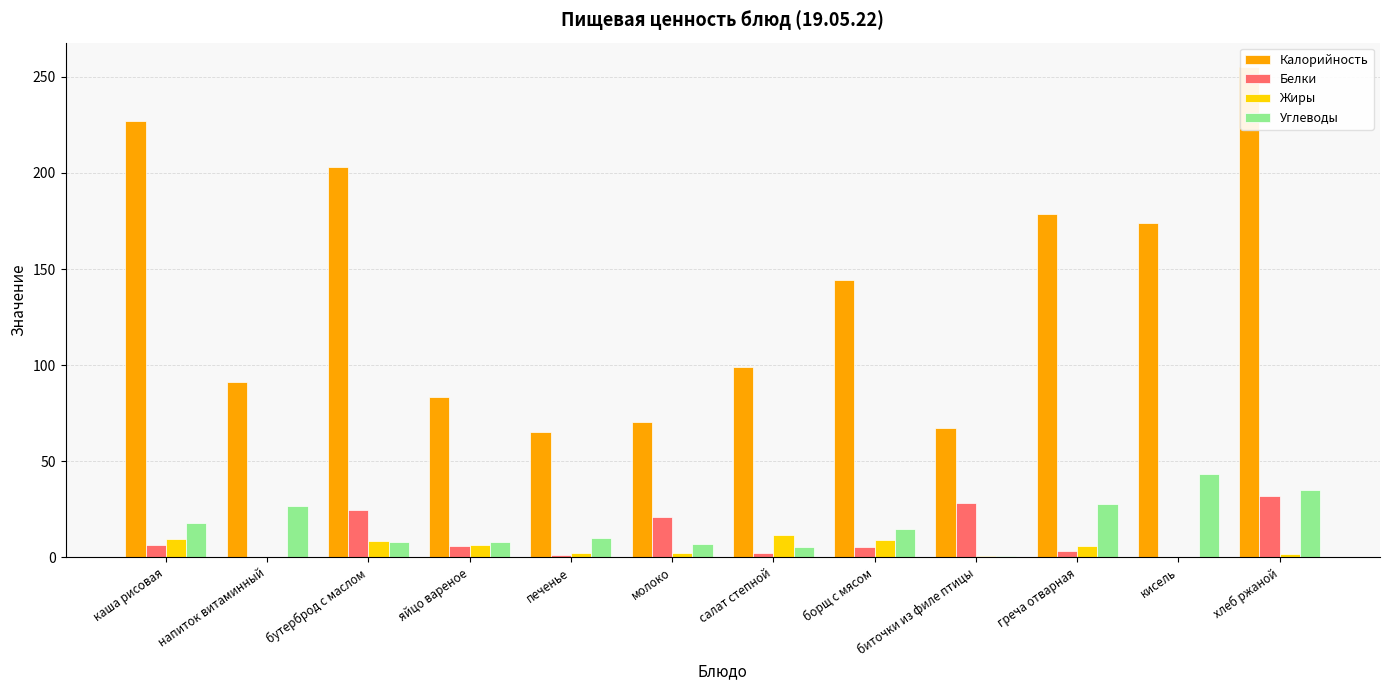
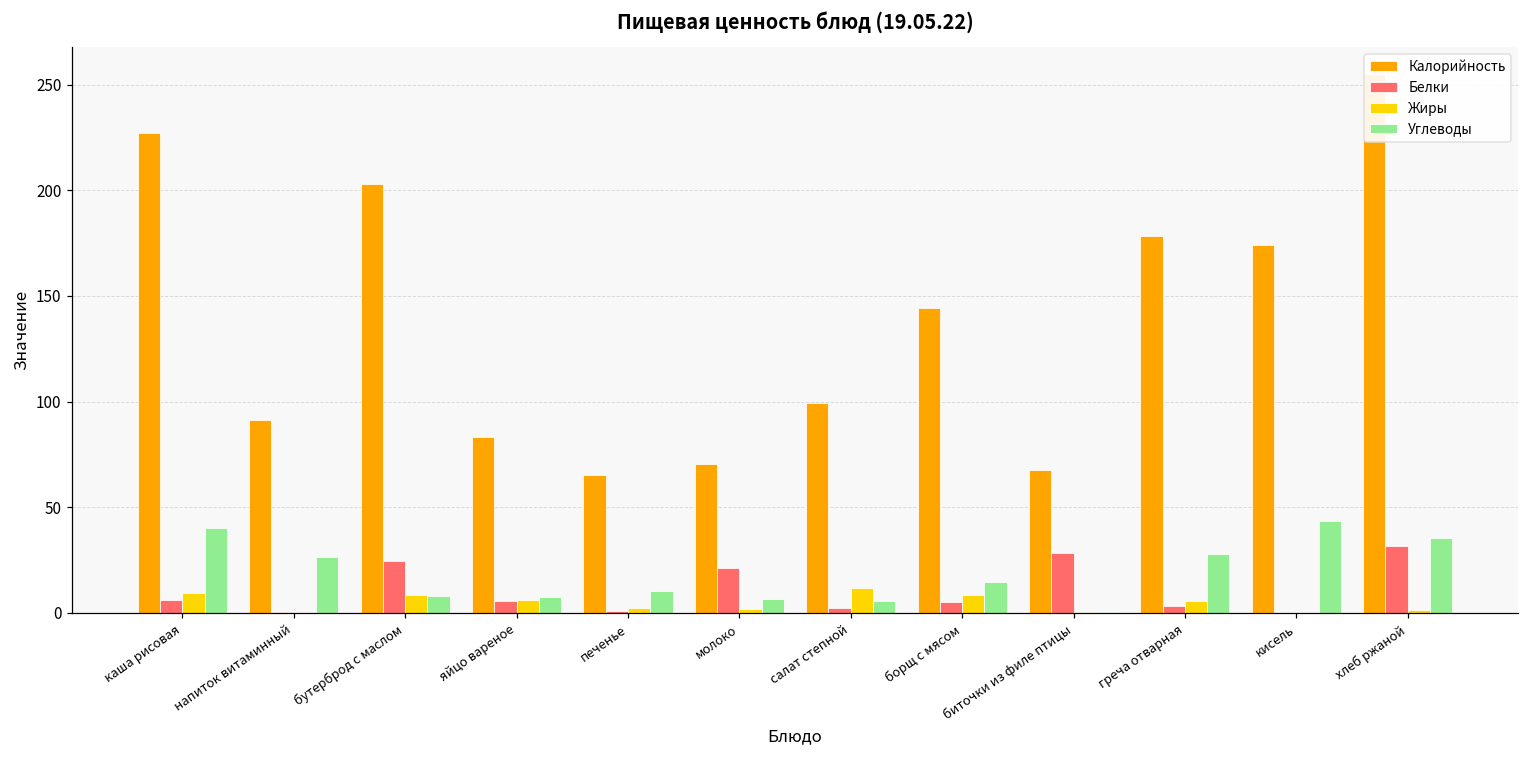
Углеводы, каша рисовая: 18 -> 40
